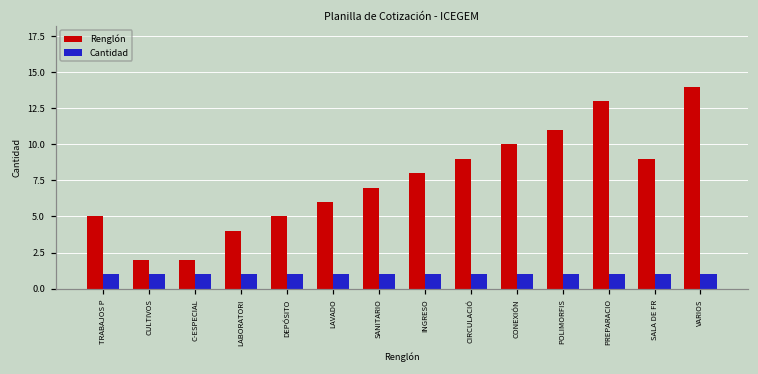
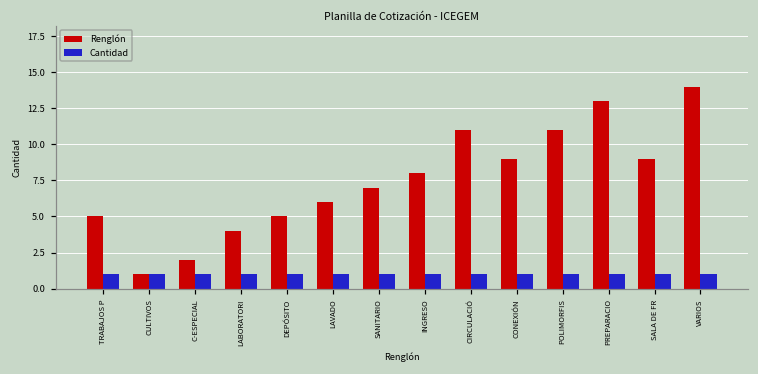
Renglón, CULTIVOS: 2 -> 1
Renglón, CIRCULACIÓ: 9 -> 11
Renglón, CONEXIÓN: 10 -> 9
